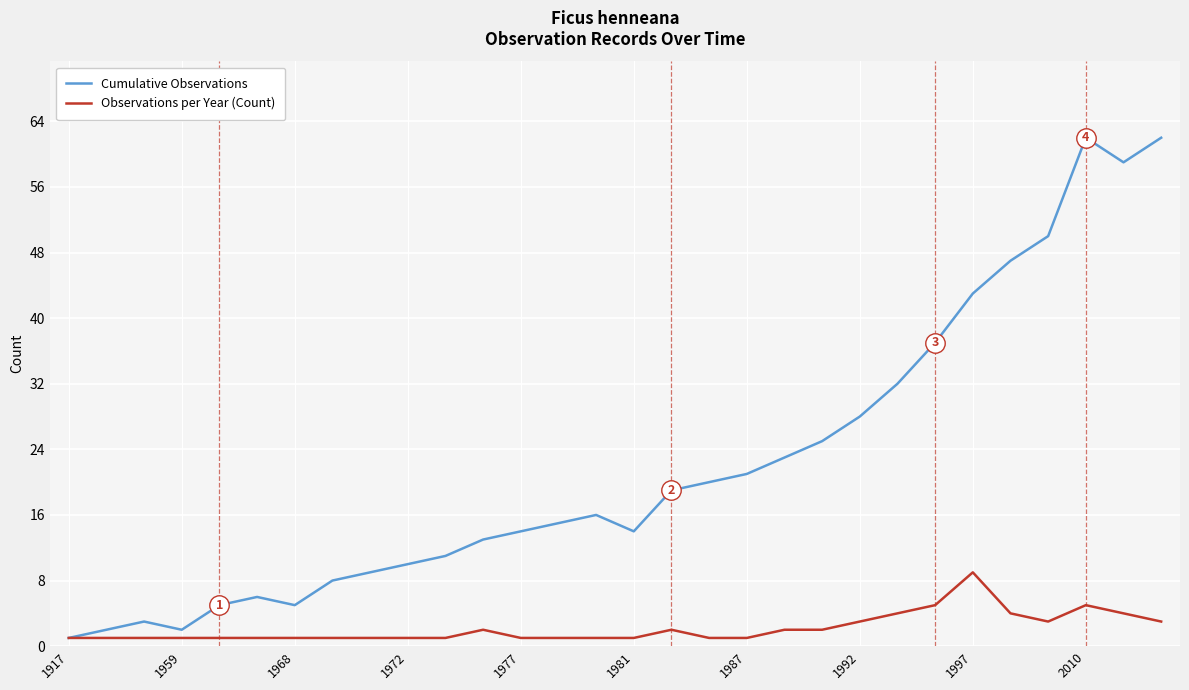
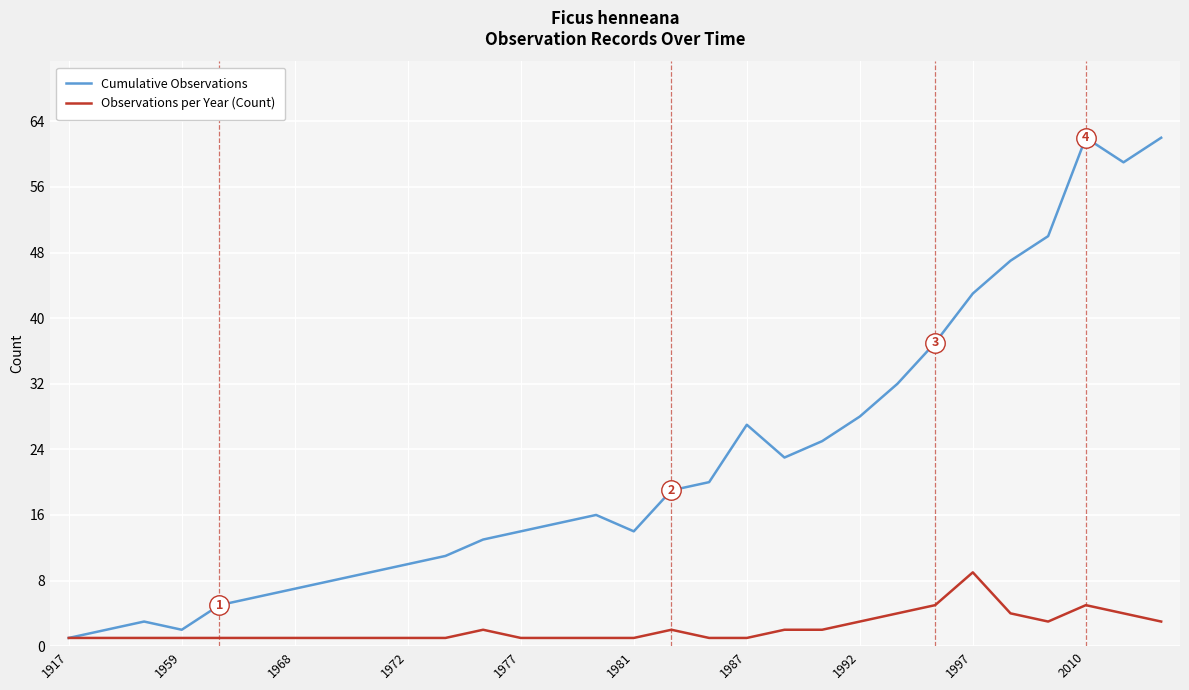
Cumulative Observations, 1968: 5 -> 7
Cumulative Observations, 1987: 21 -> 27
